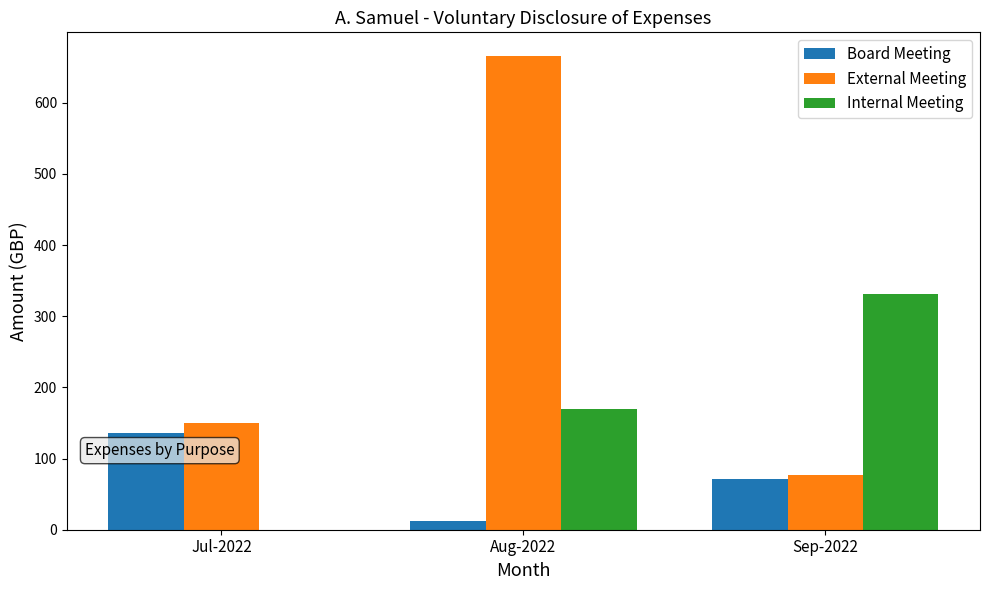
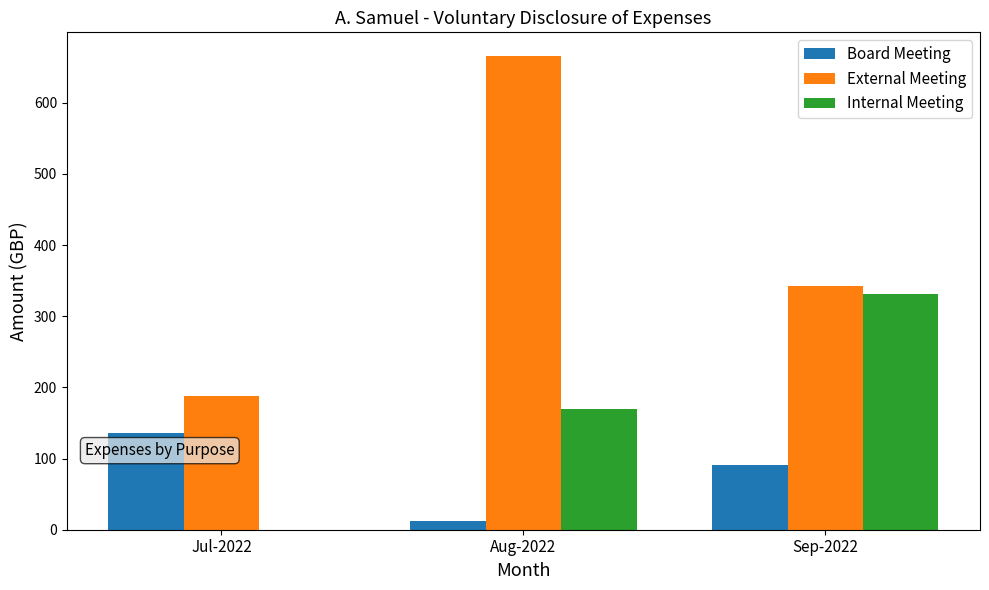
External Meeting, Jul-2022: 150 -> 190
Board Meeting, Sep-2022: 70 -> 90
External Meeting, Sep-2022: 80 -> 340
